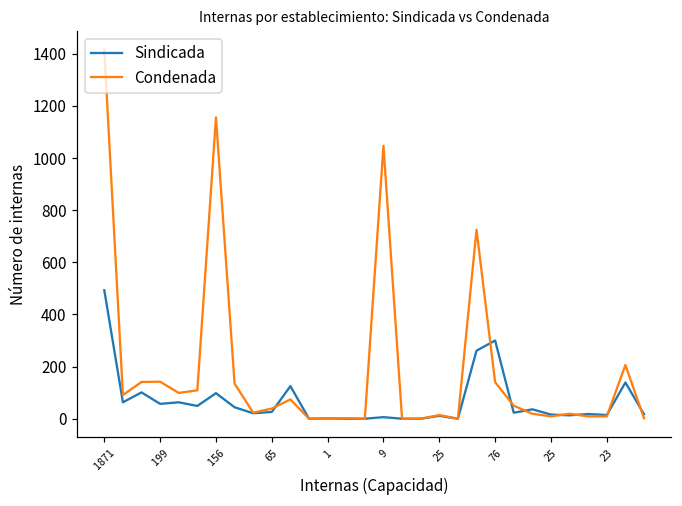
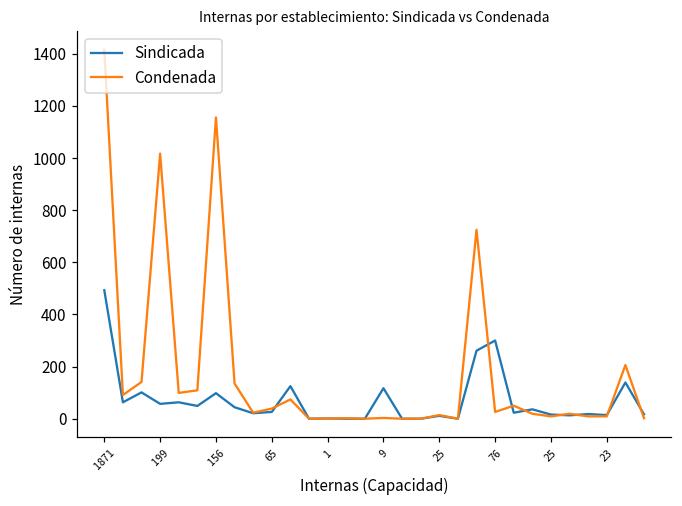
Condenada, 199: 140 -> 1020
Sindicada, 9: 10 -> 120
Condenada, 9: 1050 -> 0
Condenada, 76: 140 -> 30
